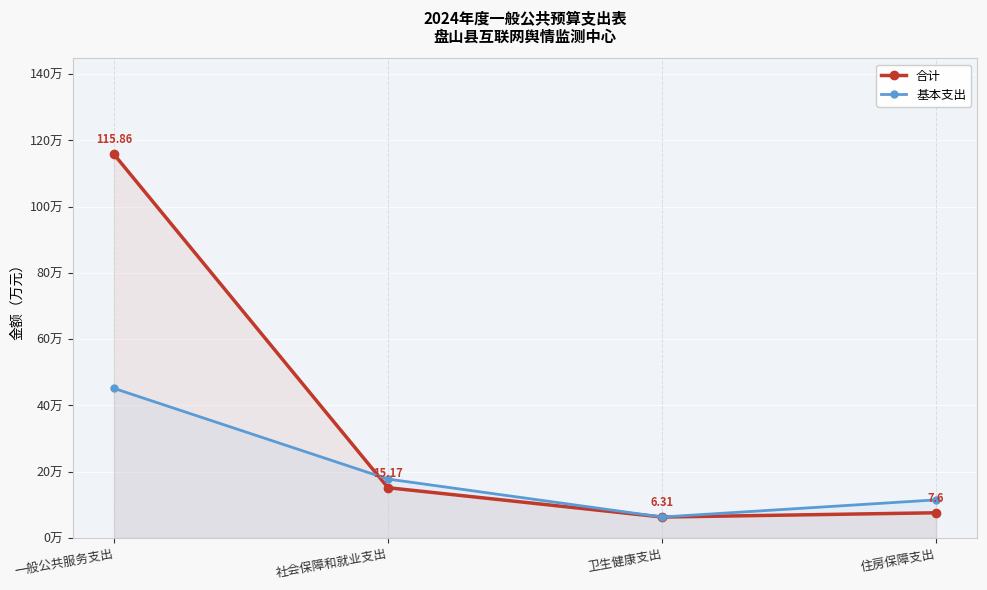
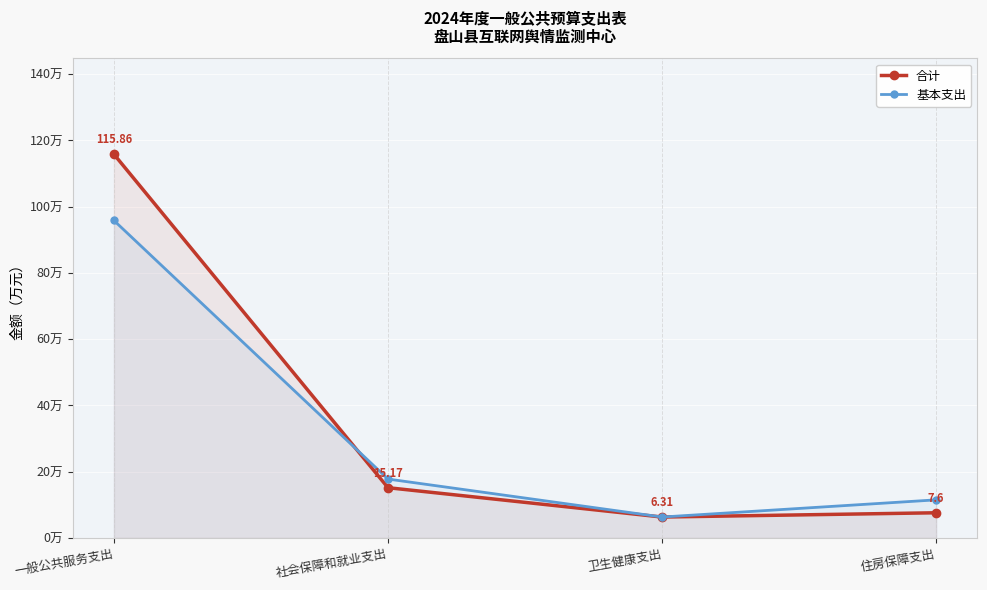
基本支出, 一般公共服务支出: 45万 -> 96万
